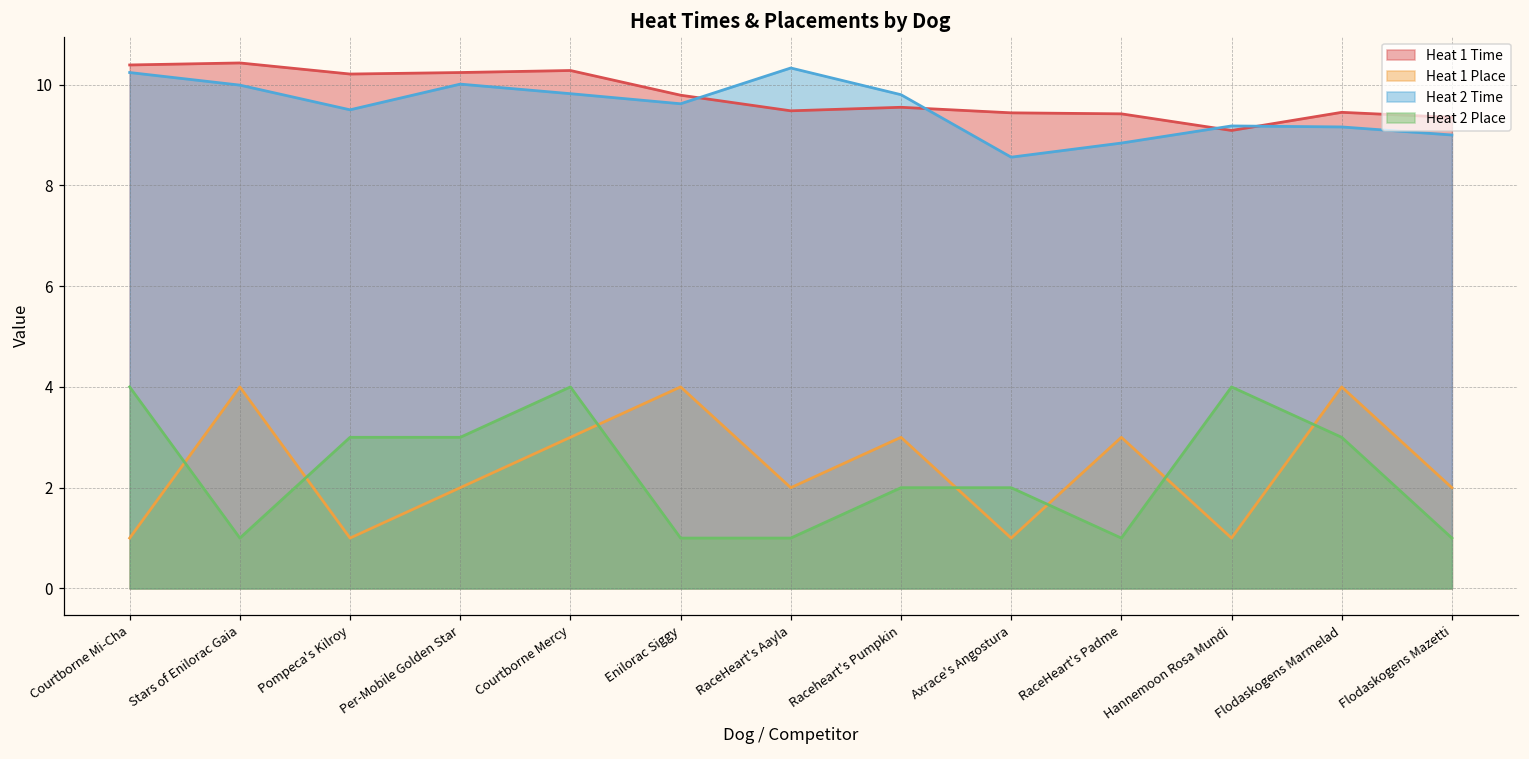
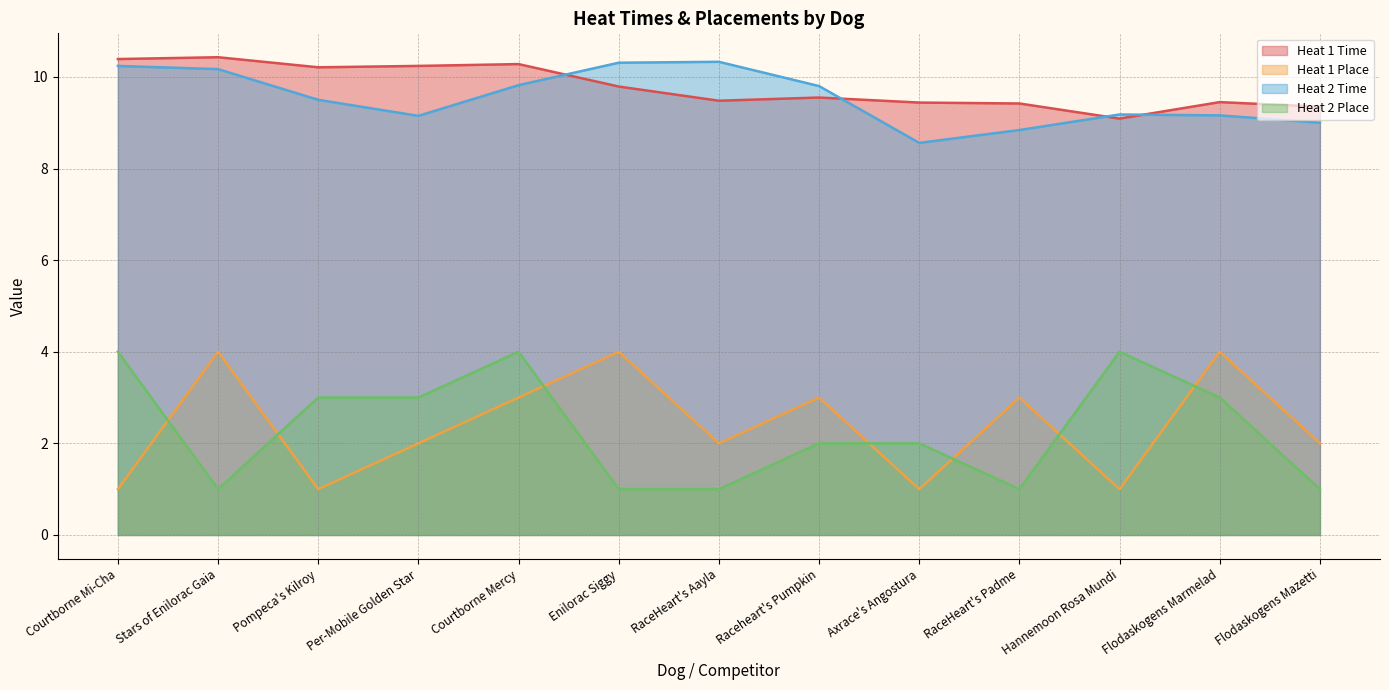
Heat 2 Time, Stars of Enilorac Gaia: 10.0 -> 10.2
Heat 2 Time, Per-Mobile Golden Star: 10.0 -> 9.2
Heat 2 Time, Enilorac Siggy: 9.6 -> 10.3
